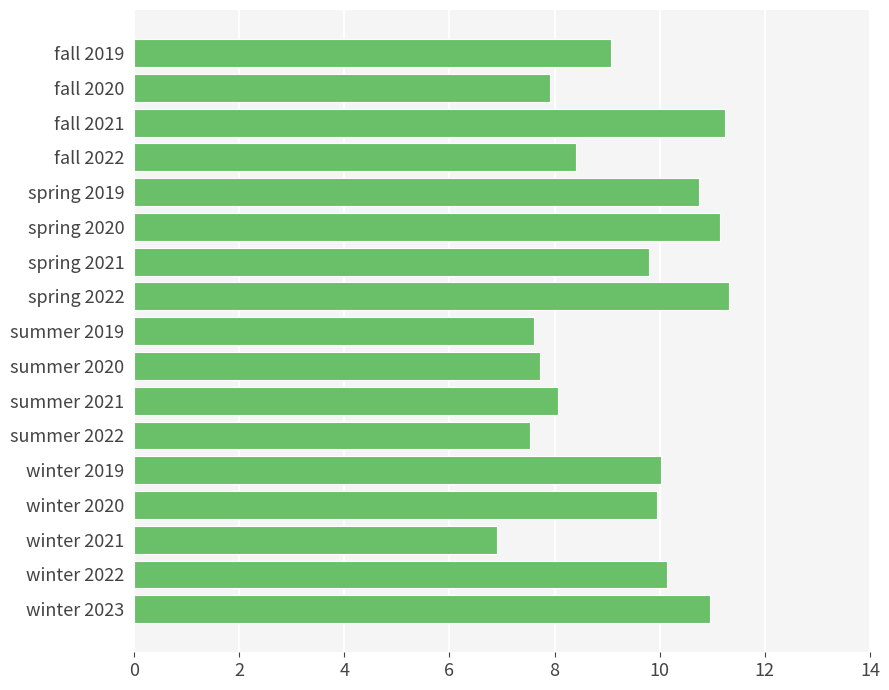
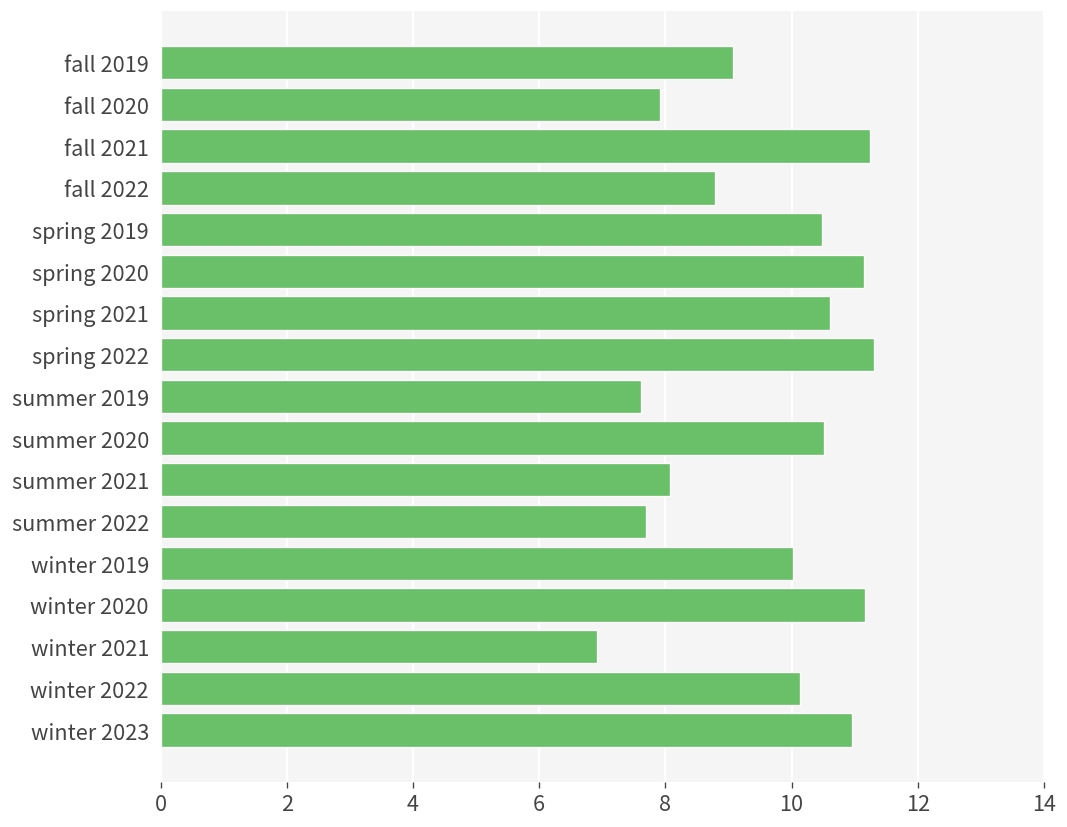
fall 2022: 8.4 -> 8.8
spring 2019: 10.8 -> 10.5
spring 2021: 9.8 -> 10.6
summer 2020: 7.7 -> 10.5
summer 2022: 7.5 -> 7.7
winter 2020: 10.0 -> 11.2
